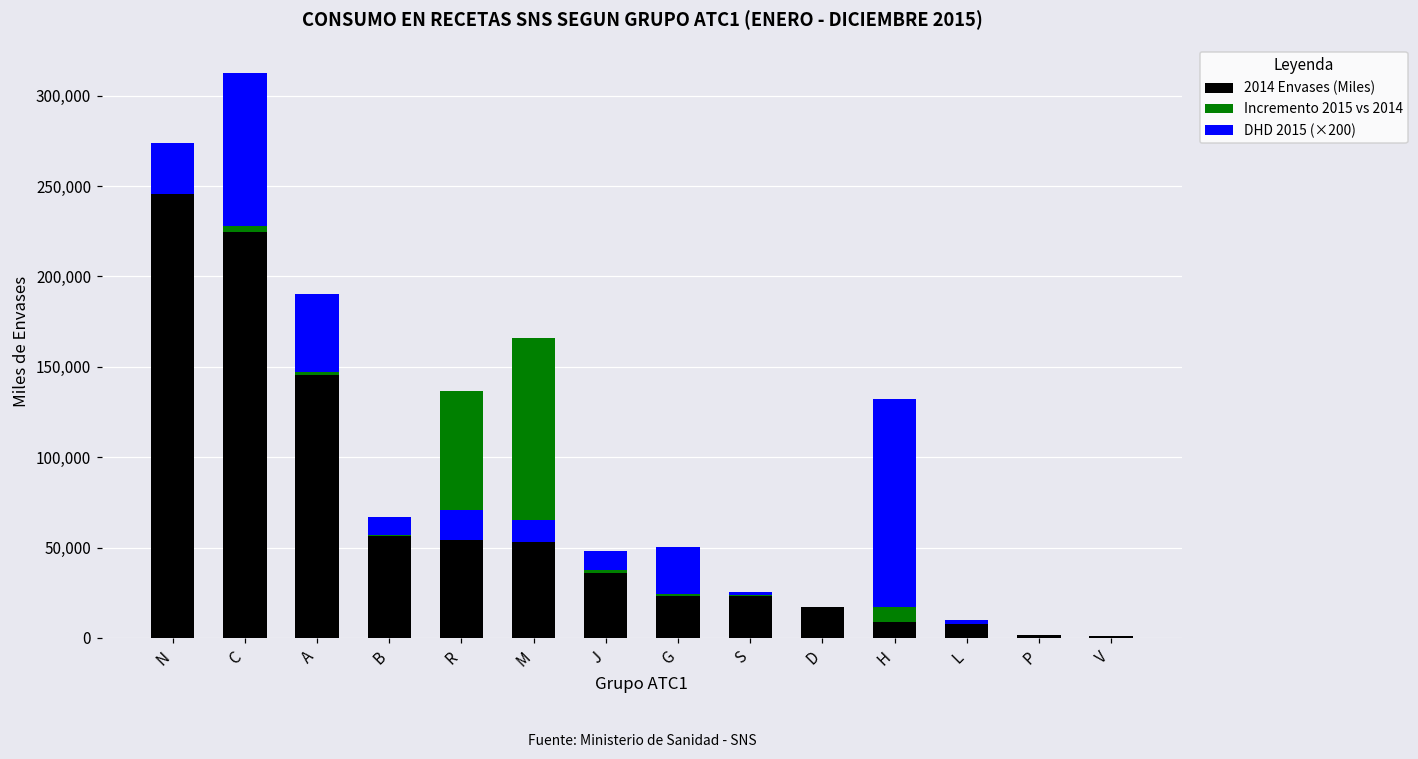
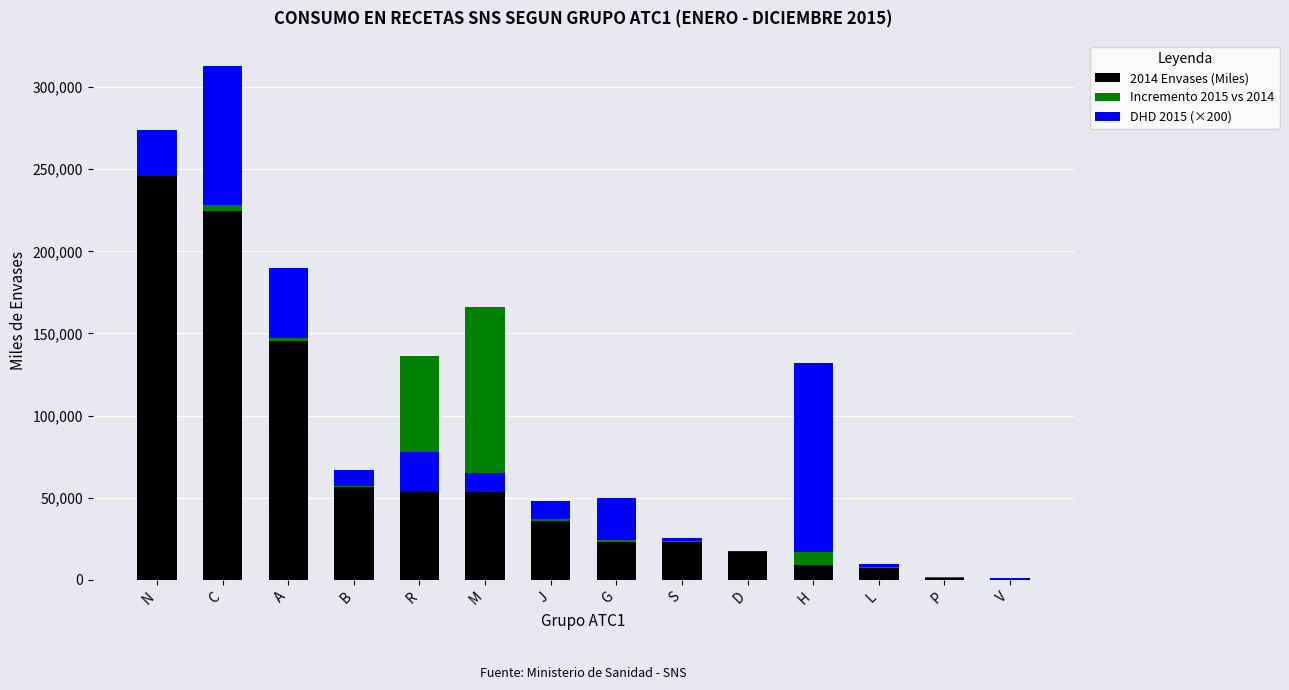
DHD 2015 (×200), R: 17,000 -> 24,000
